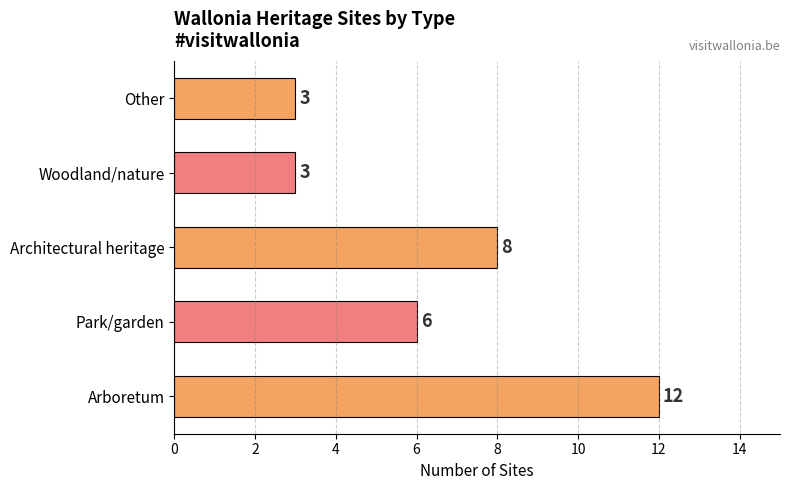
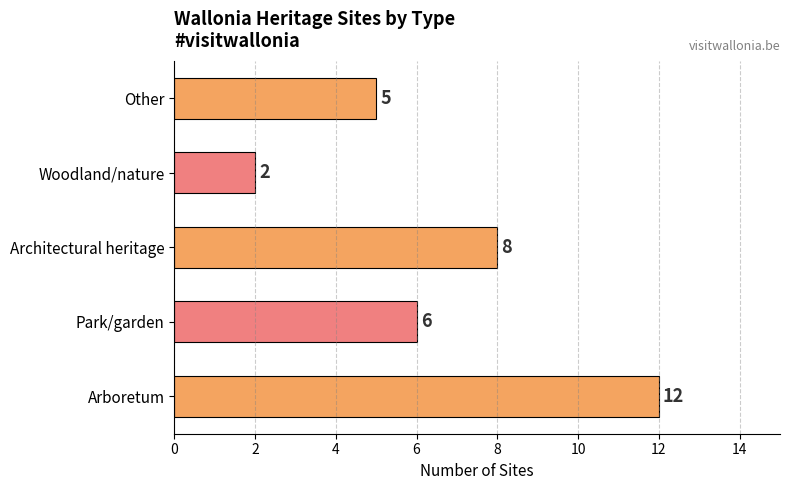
Other: 3 -> 5
Woodland/nature: 3 -> 2
